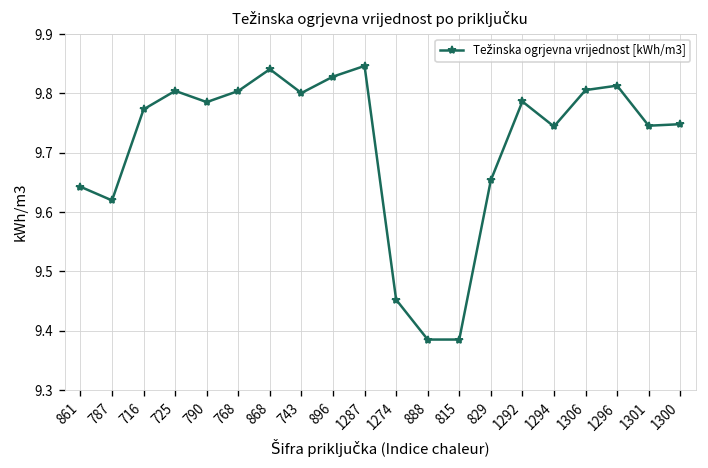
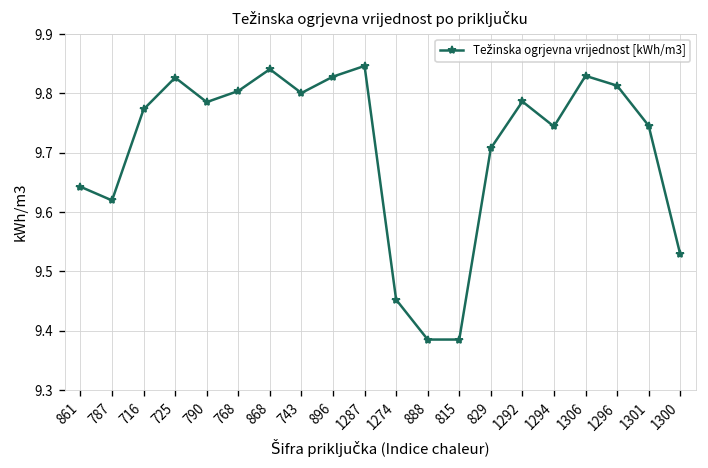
725: 9.80 -> 9.83
829: 9.65 -> 9.71
1306: 9.81 -> 9.83
1300: 9.75 -> 9.53
